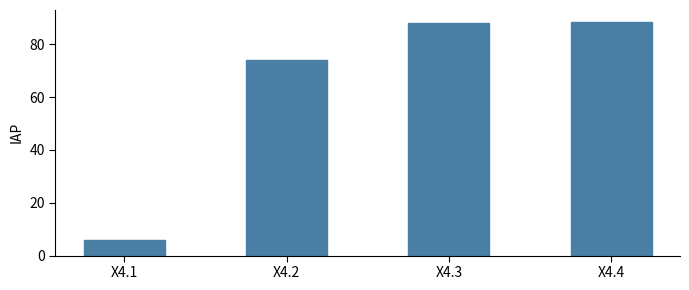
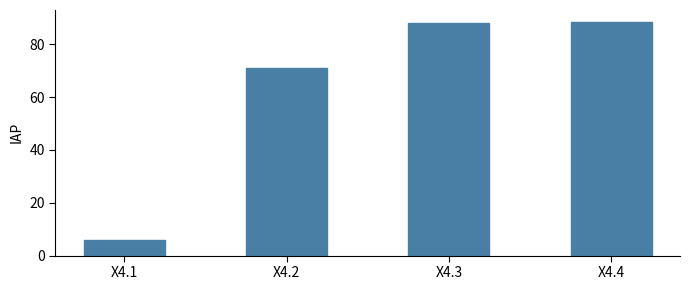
X4.2: 74 -> 71
